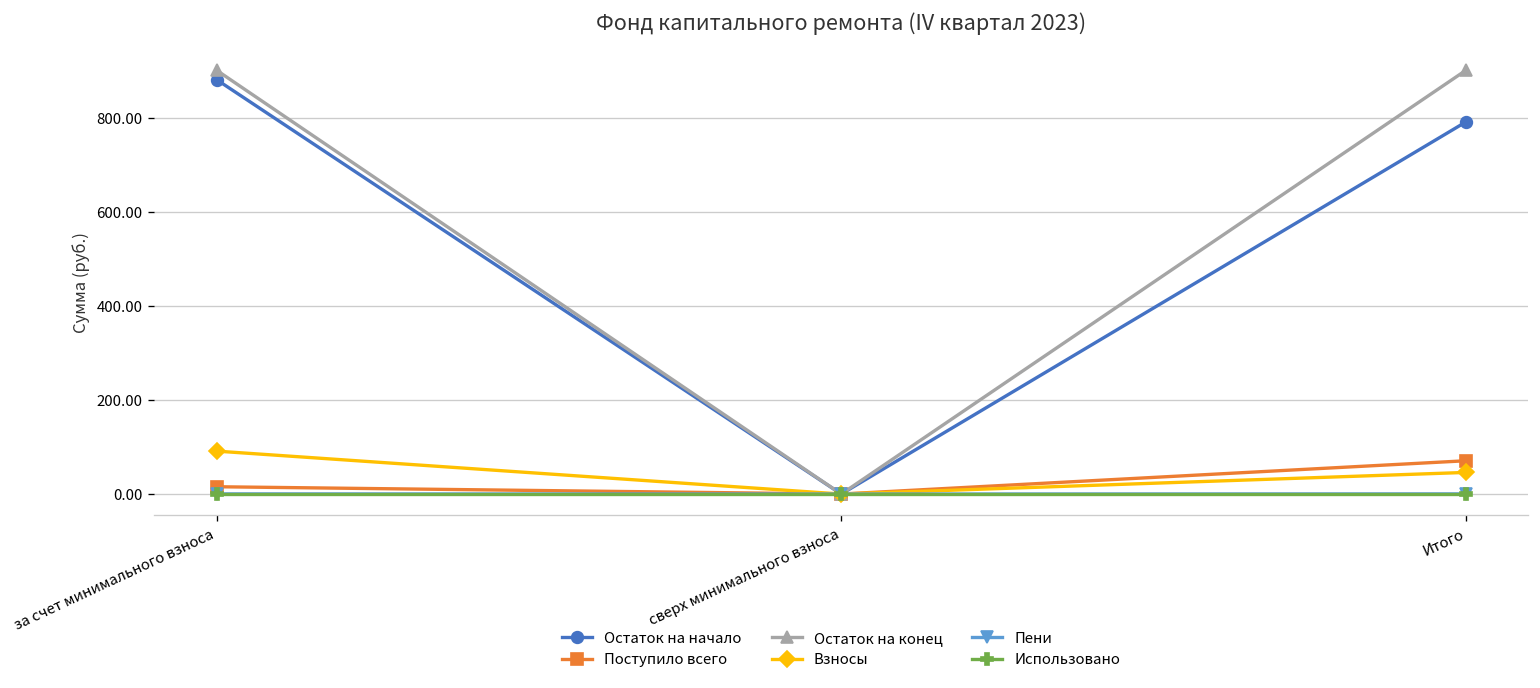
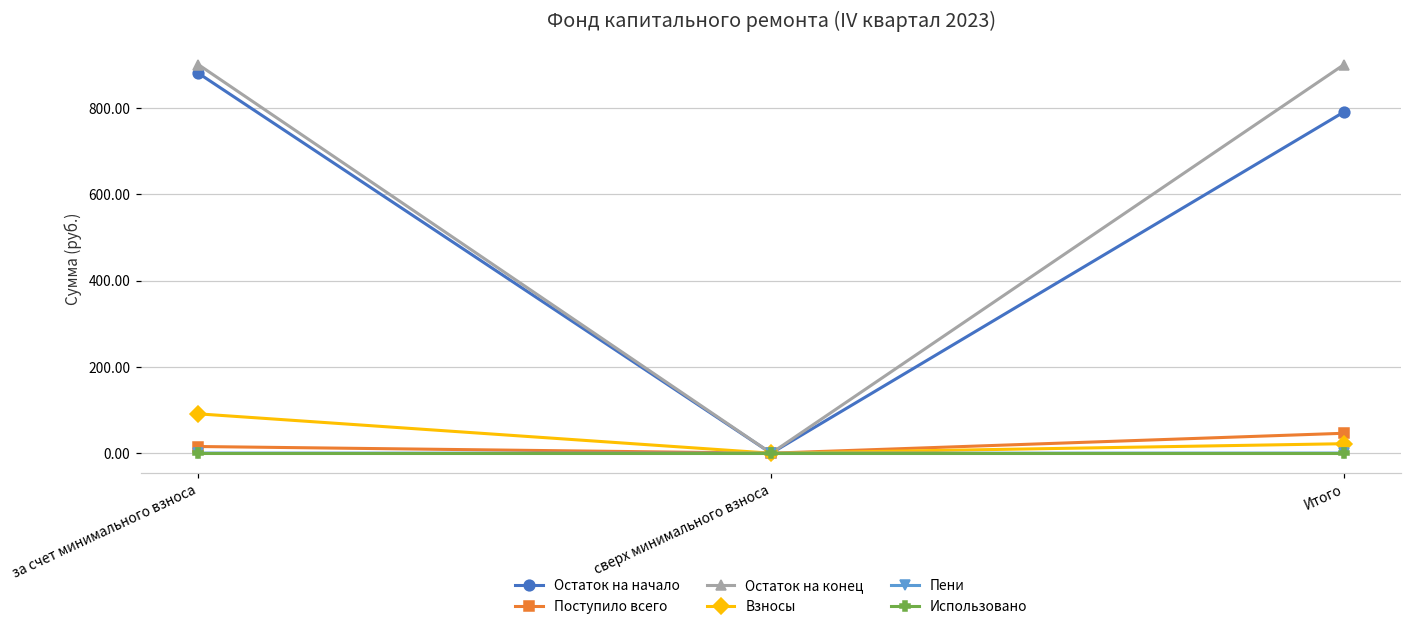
Поступило всего, Итого: 70 -> 50
Взносы, Итого: 50 -> 20
